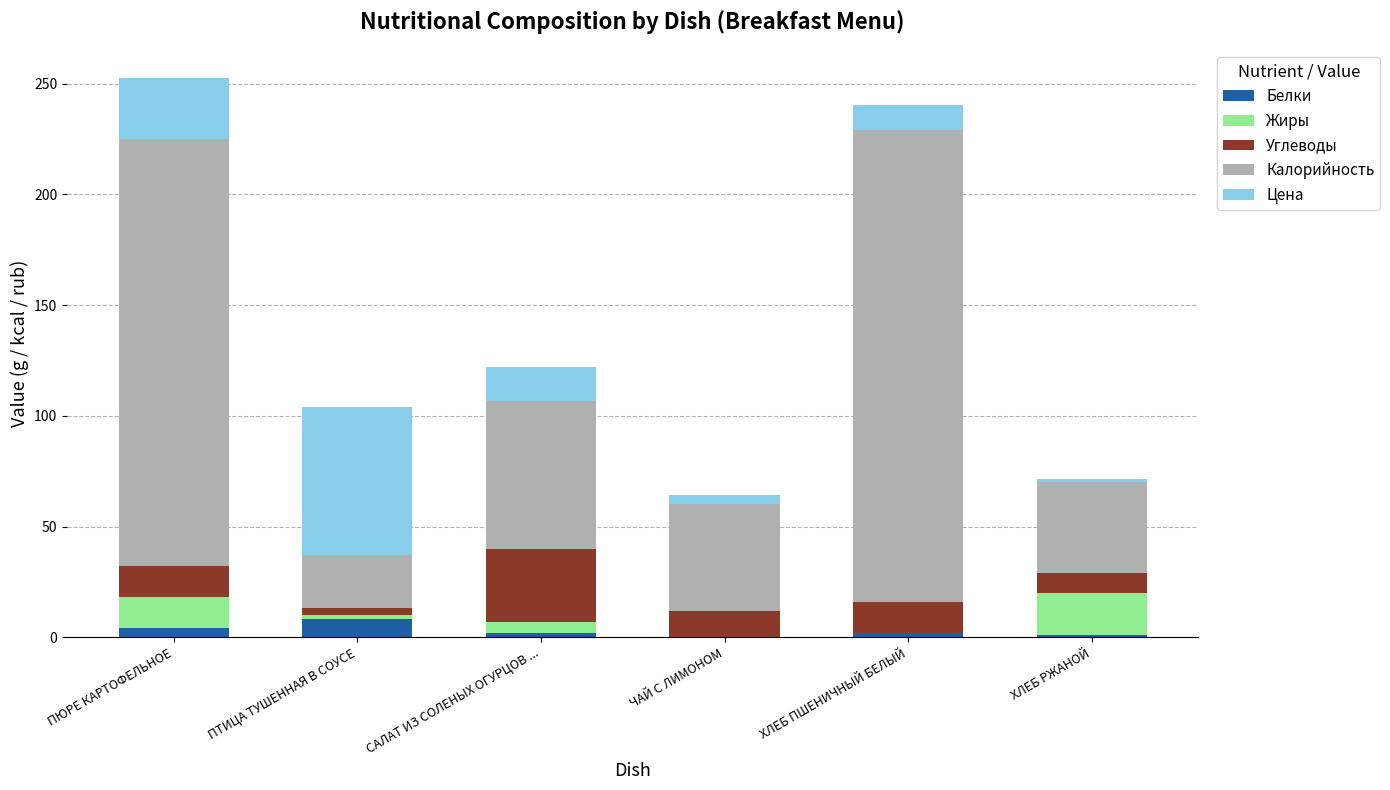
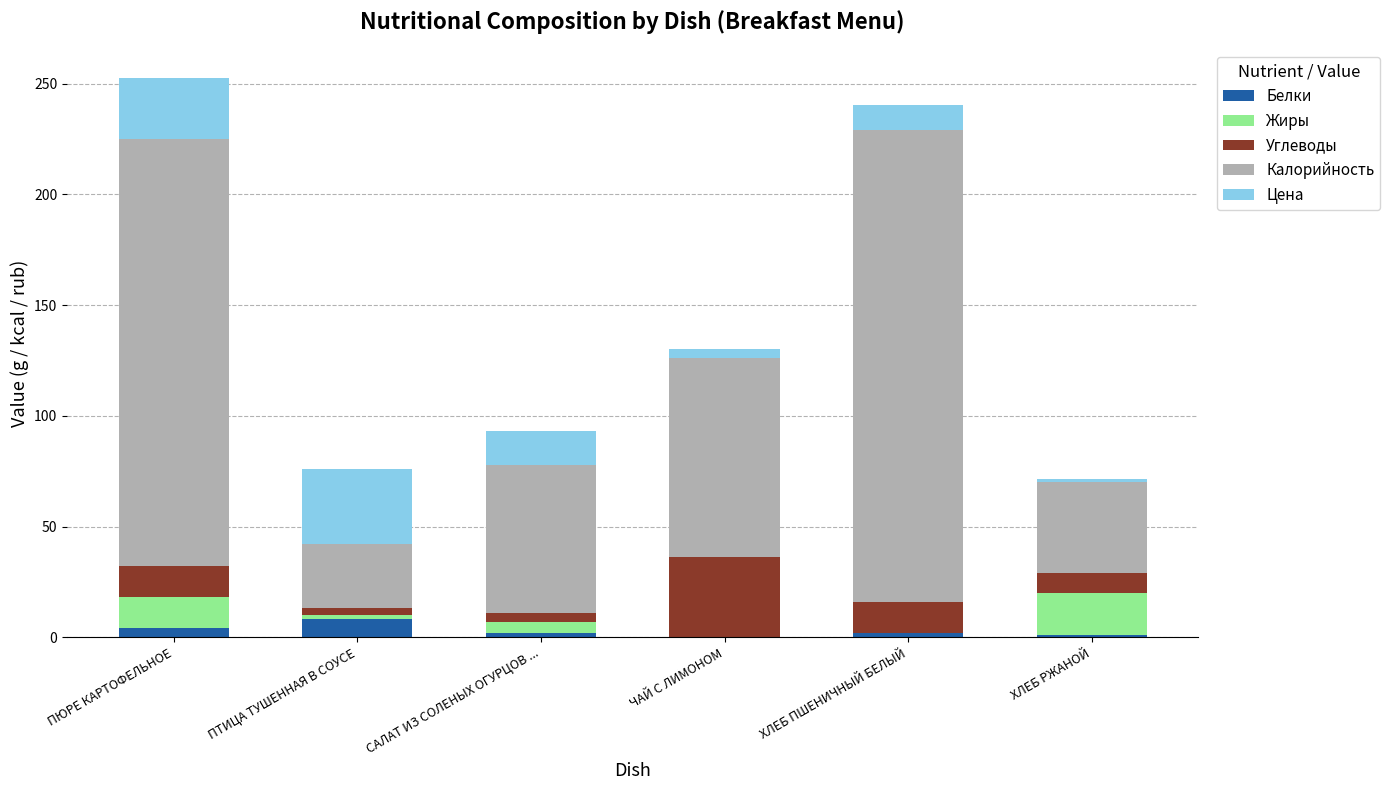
Калорийность, ПТИЦА ТУШЕННАЯ В СОУСЕ: 24 -> 29
Цена, ПТИЦА ТУШЕННАЯ В СОУСЕ: 67 -> 34
Углеводы, САЛАТ ИЗ СОЛЕНЫХ ОГУРЦОВ ...: 33 -> 4
Углеводы, ЧАЙ С ЛИМОНОМ: 12 -> 36
Калорийность, ЧАЙ С ЛИМОНОМ: 48 -> 90
